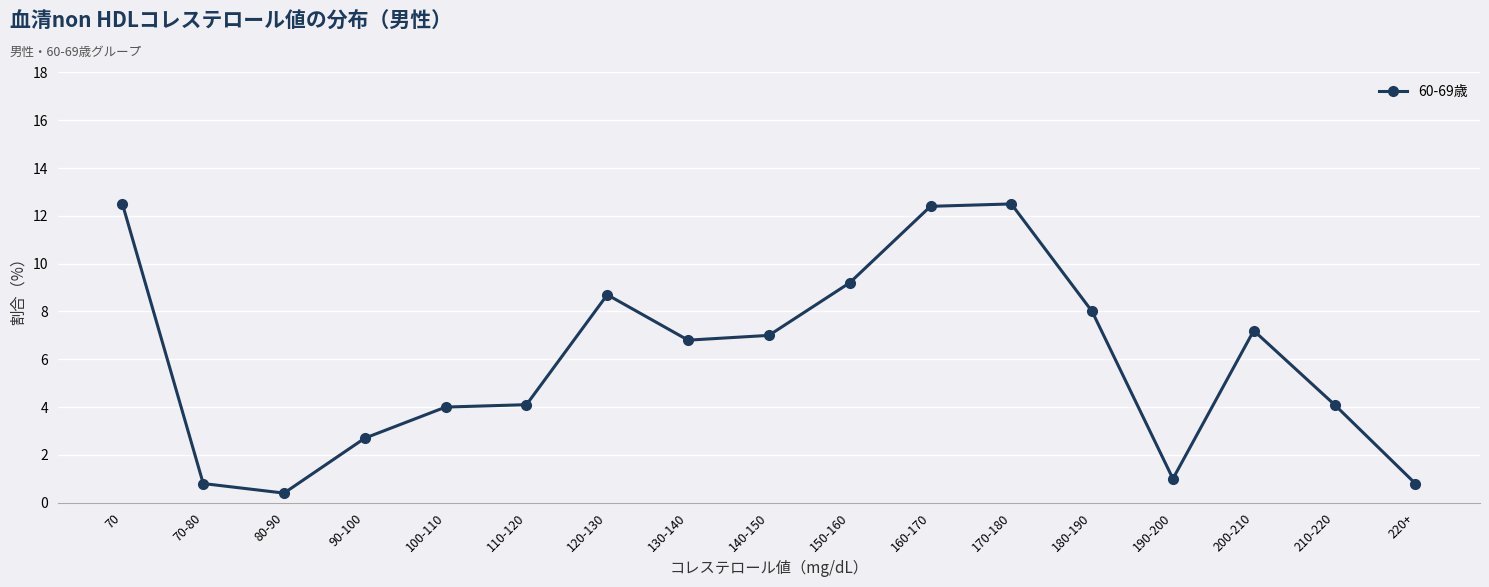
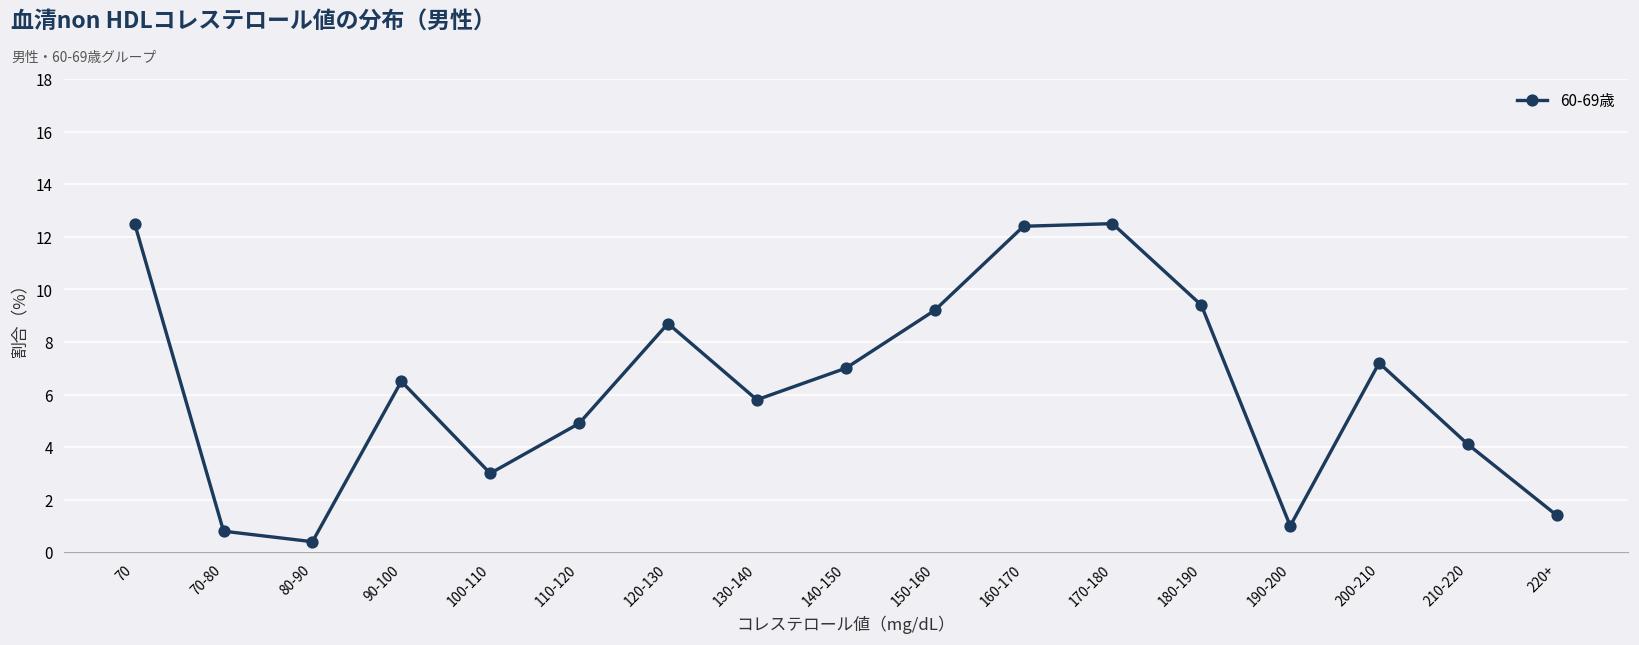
90-100: 2.7 -> 6.5
100-110: 4 -> 3
110-120: 4.1 -> 4.9
130-140: 6.8 -> 5.8
180-190: 8.0 -> 9.4
220+: 0.8 -> 1.4
